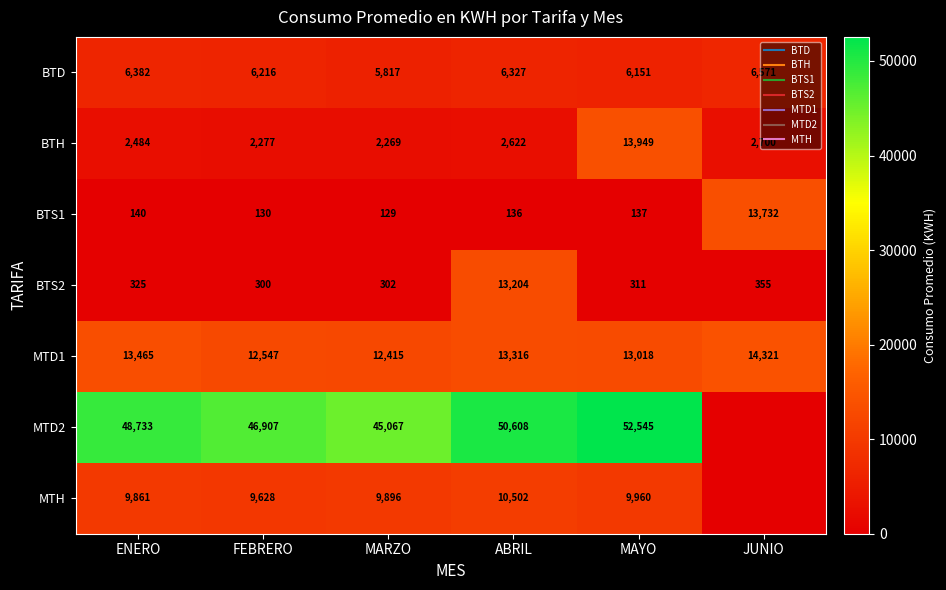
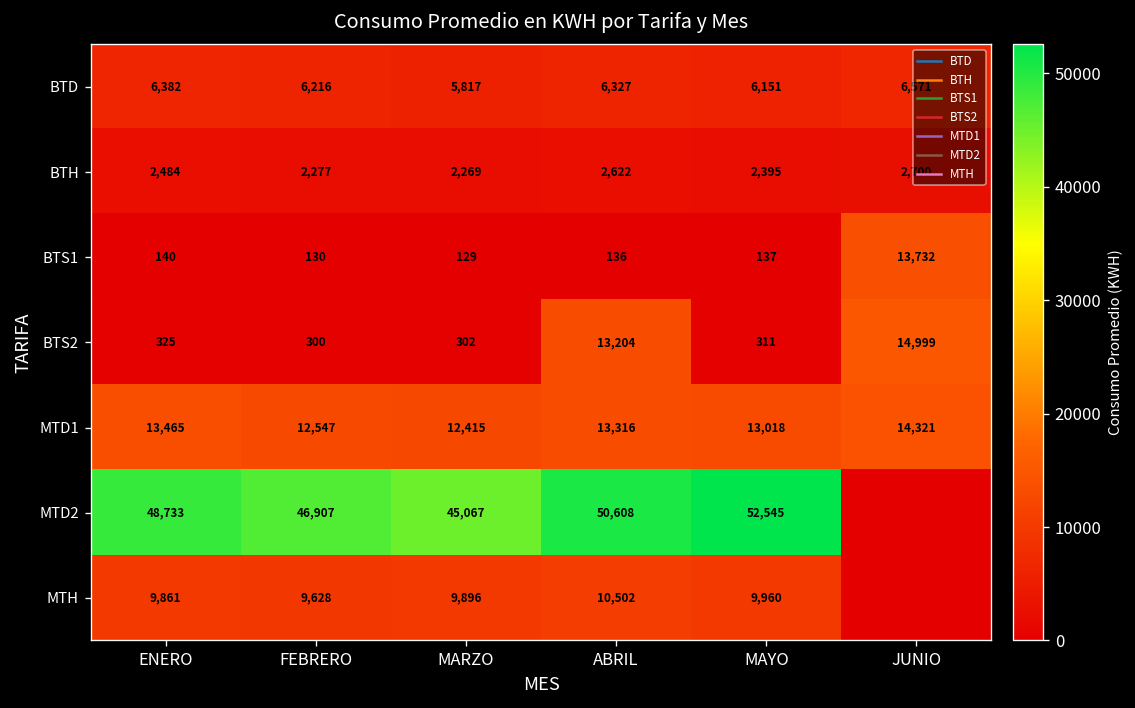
BTH, MAYO: 13,949 -> 2,395
BTS2, JUNIO: 355 -> 14,999
